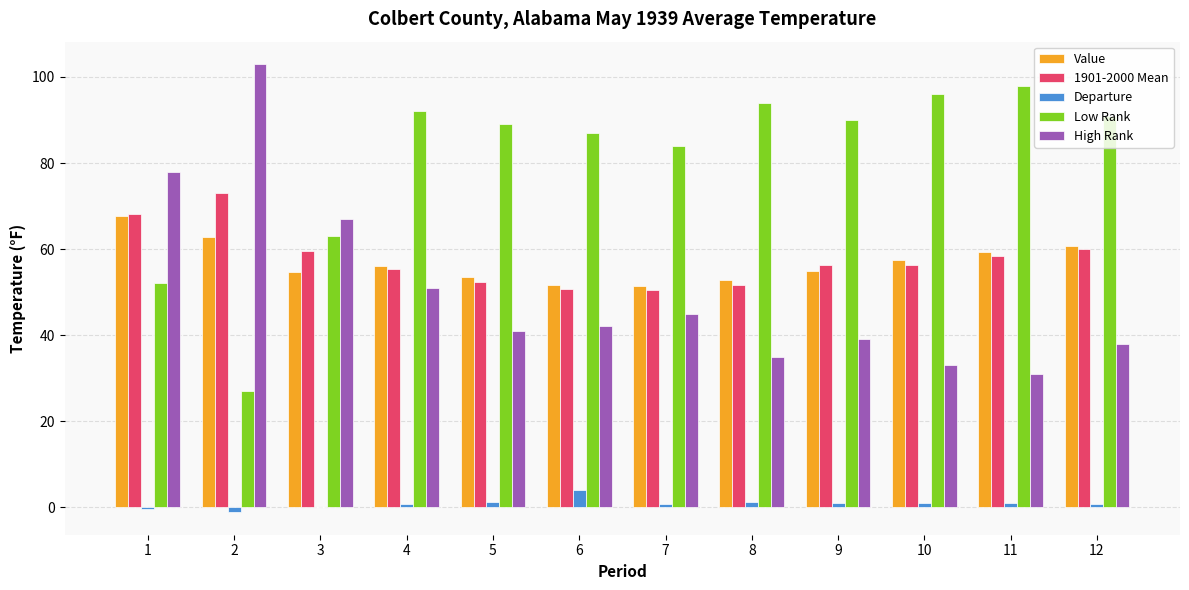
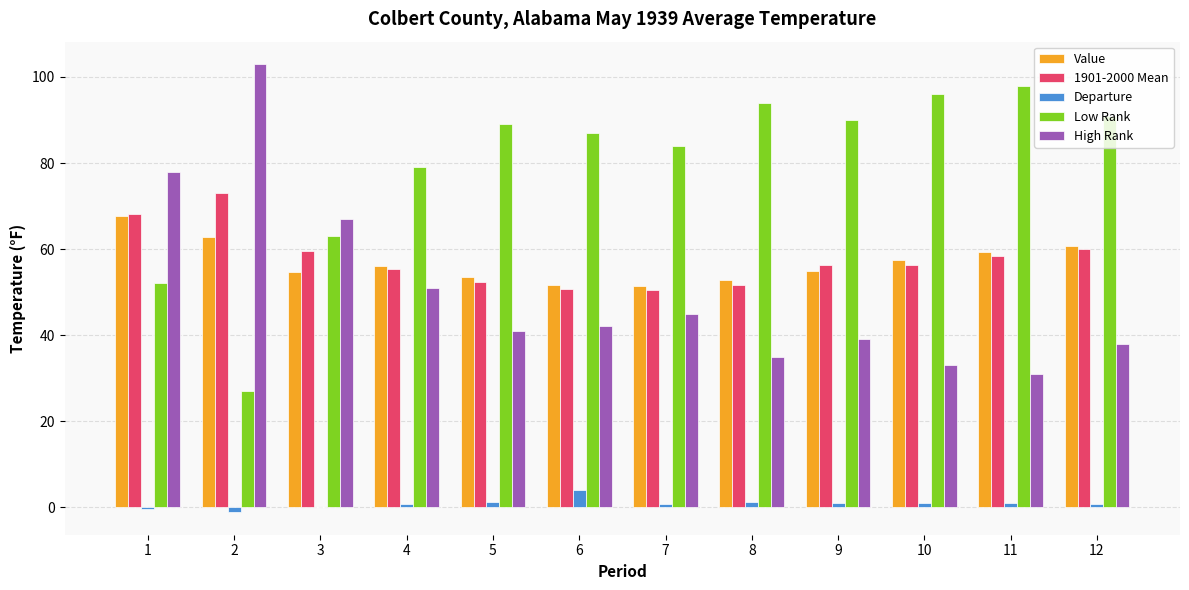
Low Rank, 4: 92 -> 79
